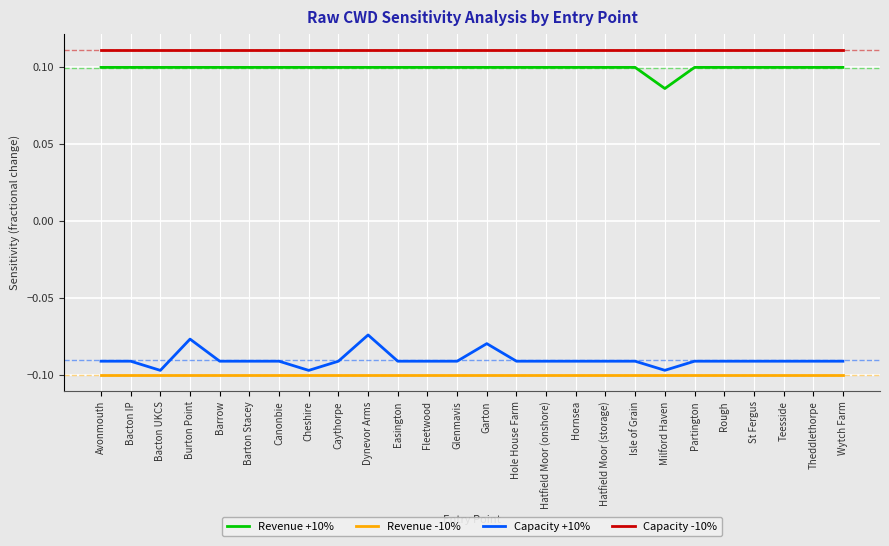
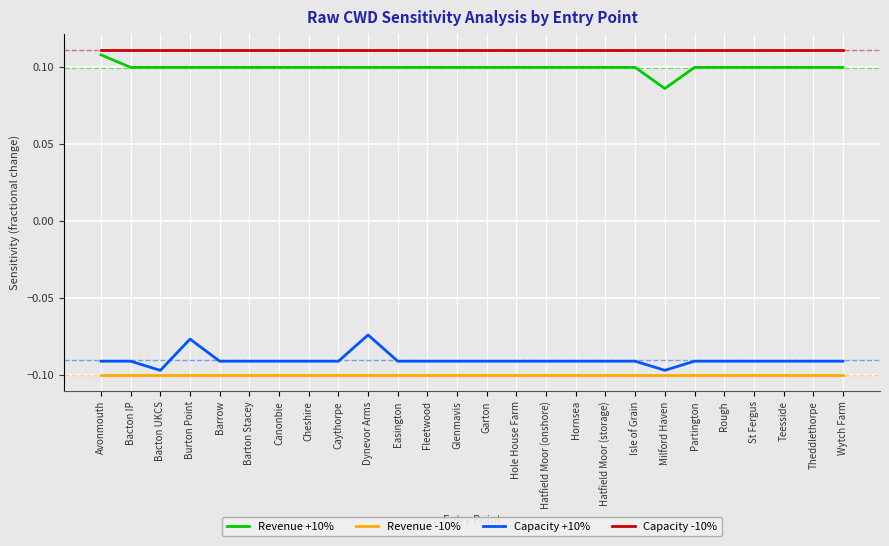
Revenue +10%, Avonmouth: 0.100 -> 0.108
Capacity +10%, Cheshire: -0.097 -> -0.091
Capacity +10%, Garton: -0.079 -> -0.091
